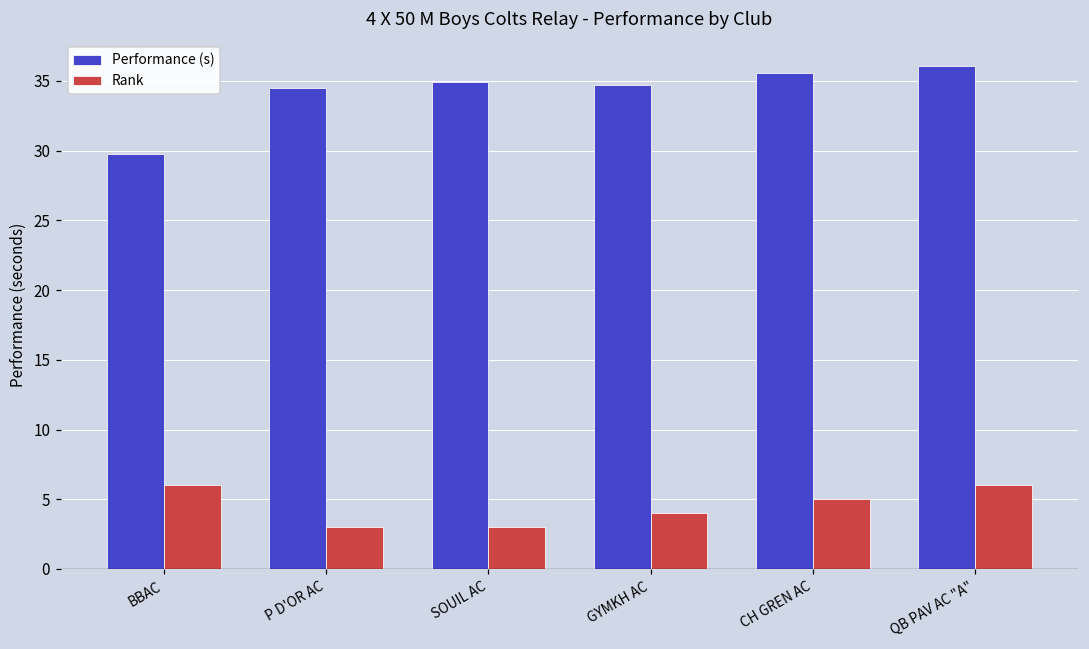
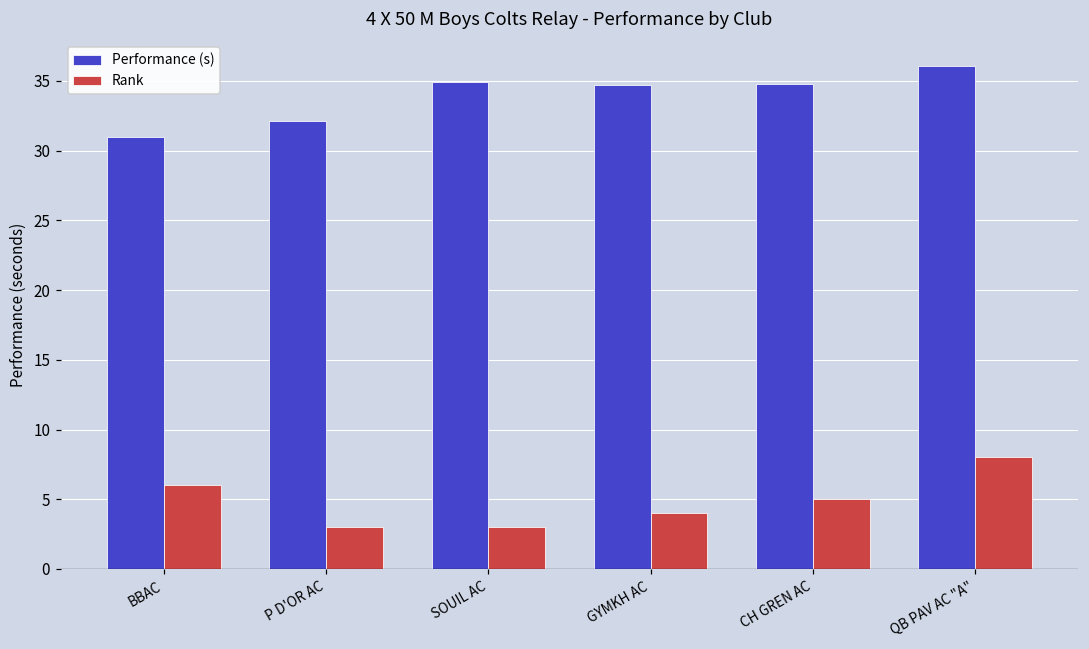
Performance (s), BBAC: 29.7 -> 31.0
Performance (s), P D'OR AC: 34.5 -> 32.2
Performance (s), CH GREN AC: 35.6 -> 34.8
Rank, QB PAV AC "A": 6 -> 8
